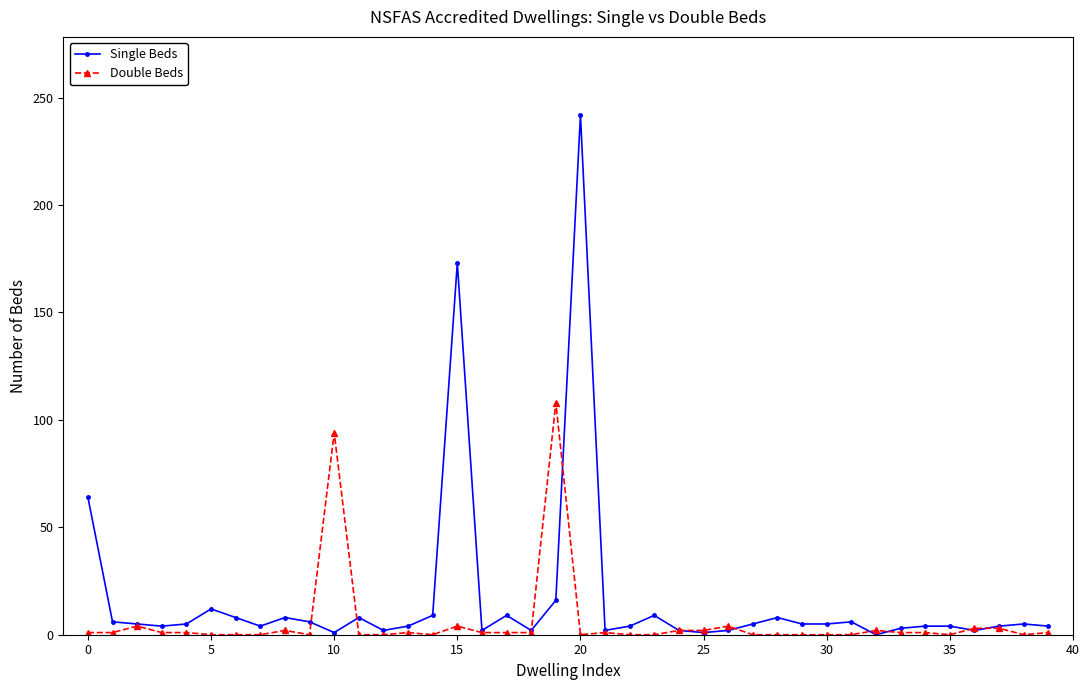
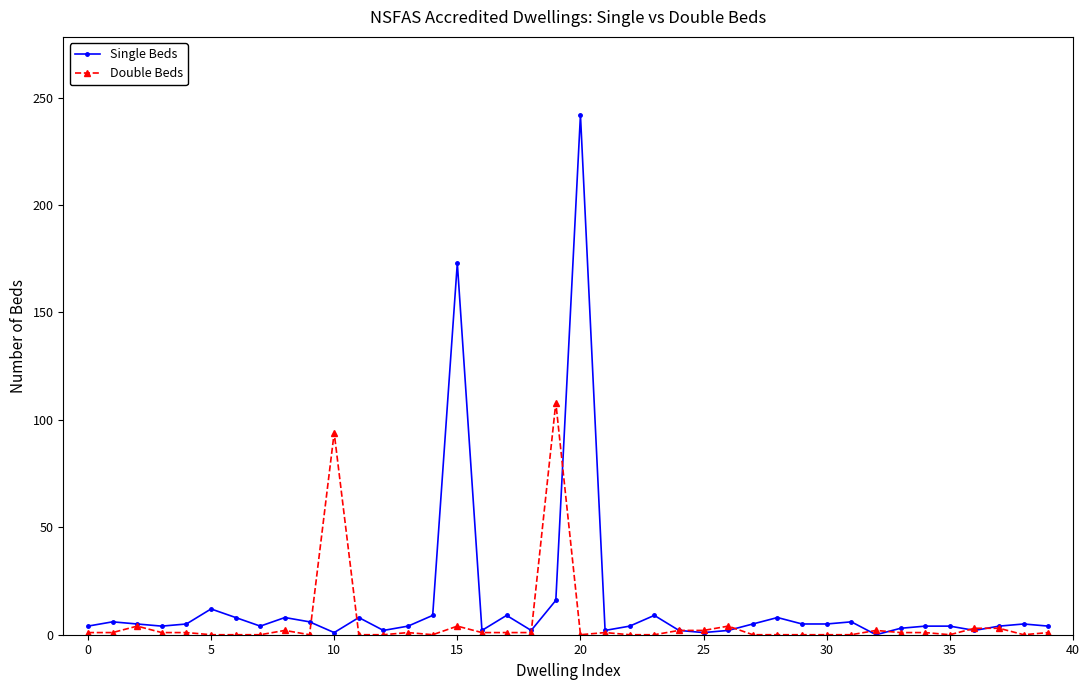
Single Beds, 0: 64 -> 4
